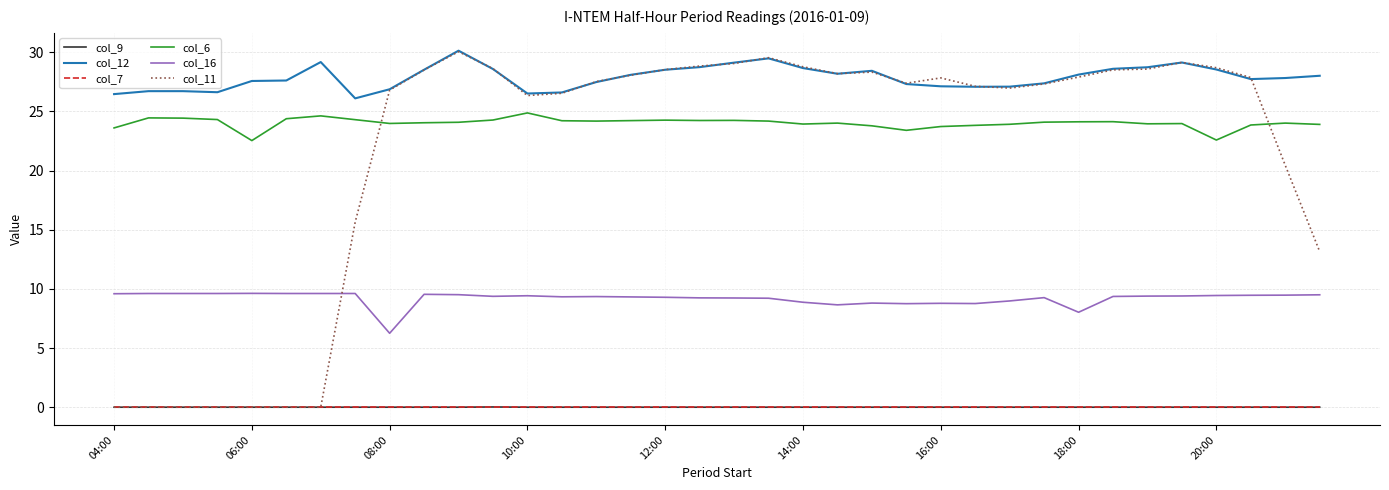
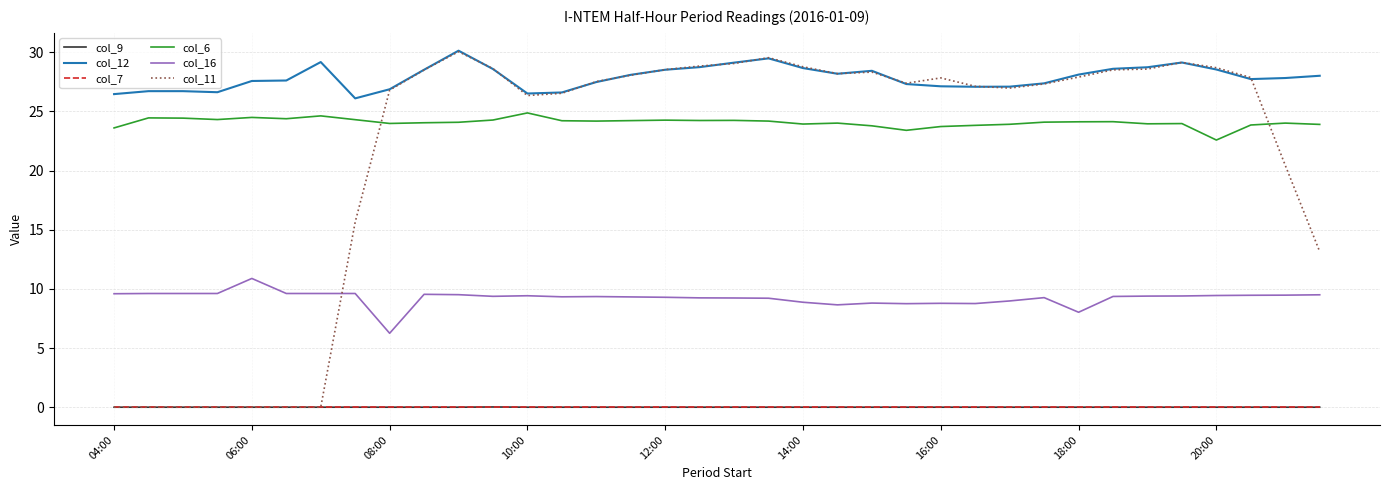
col_6, 06:00: 22.5 -> 24.5
col_16, 06:00: 9.6 -> 10.9
